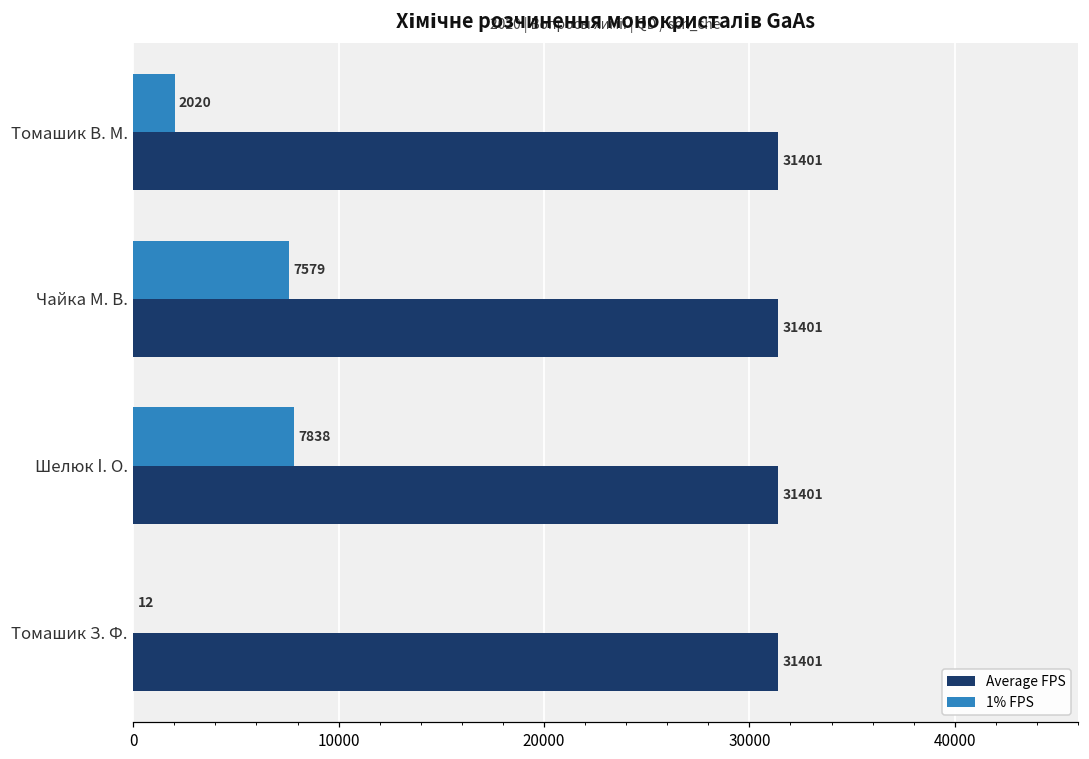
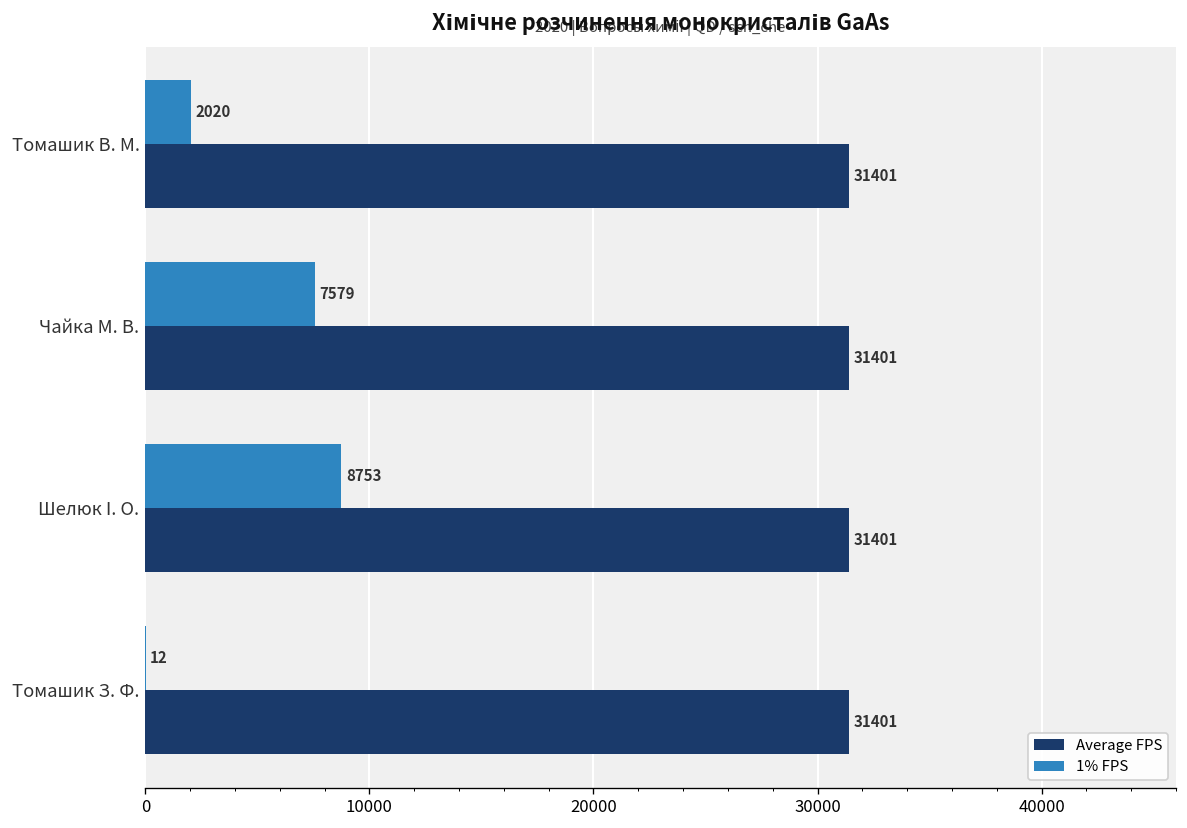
1% FPS, Шелюк І. О.: 7838 -> 8753
